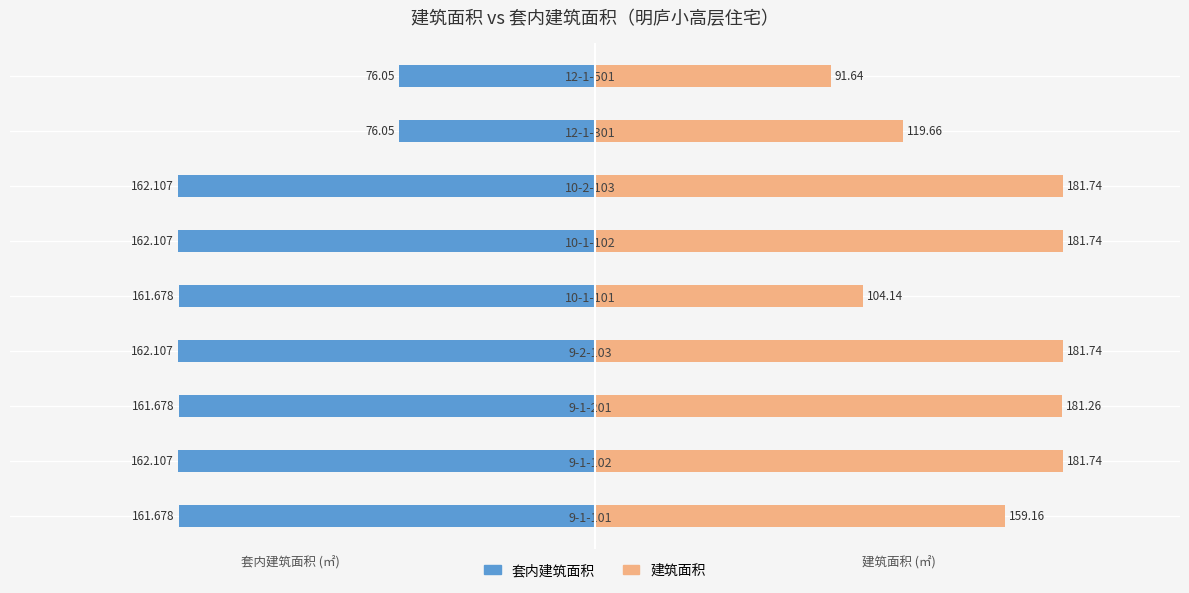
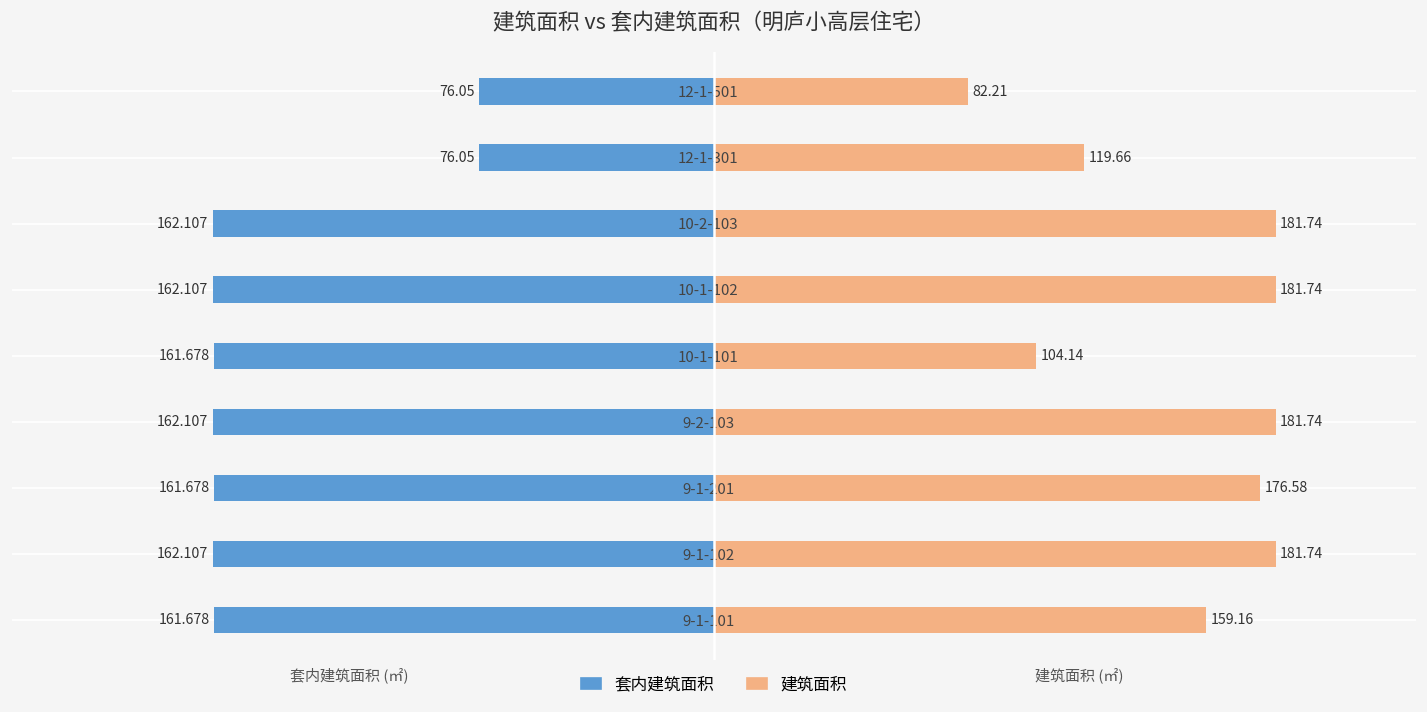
建筑面积, 12-1-501: 91.64 -> 82.21
建筑面积, 9-1-201: 181.26 -> 176.58
